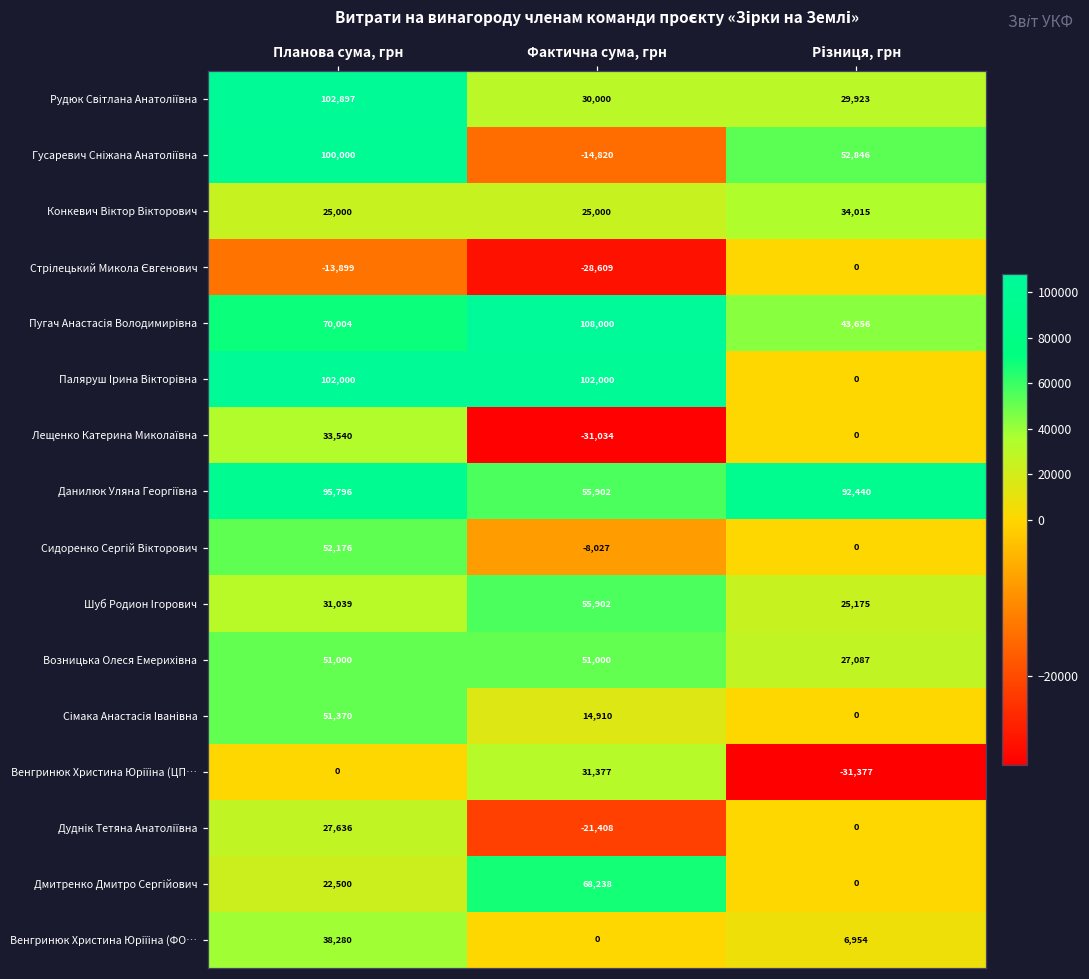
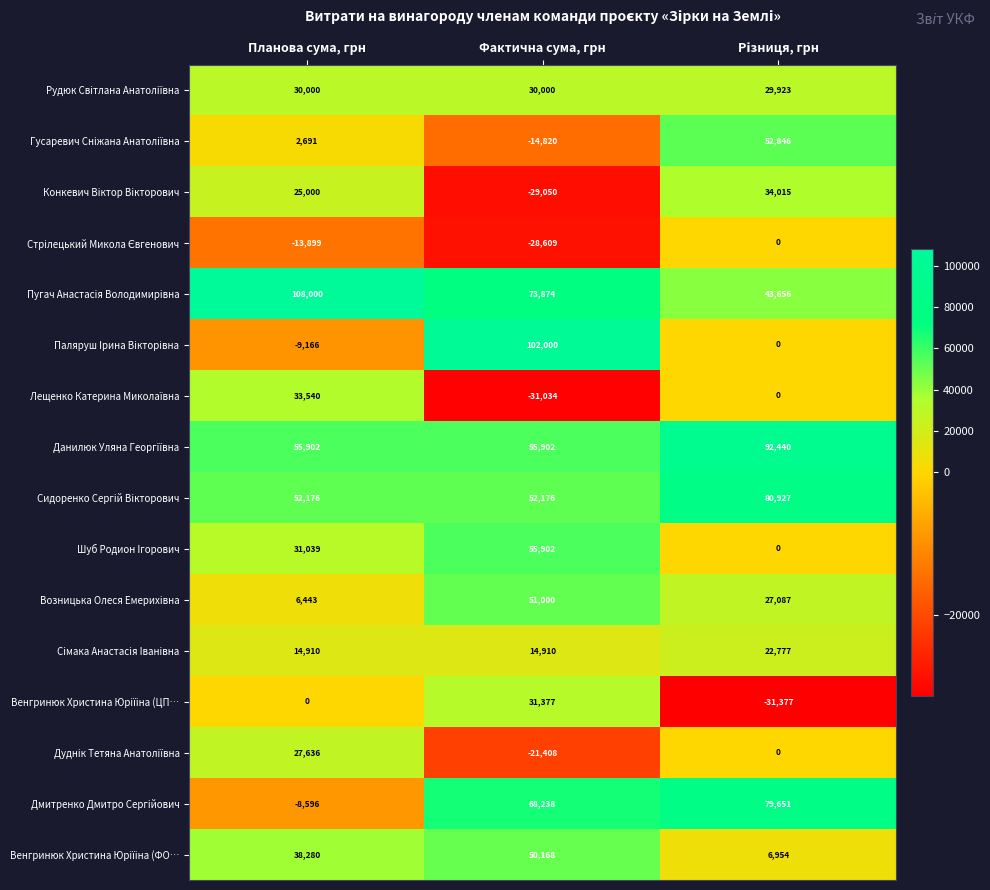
Рудюк Світлана Анатоліївна, Планова сума, грн: 102,897 -> 30,000
Гусаревич Сніжана Анатоліївна, Планова сума, грн: 100,000 -> 2,691
Конкевич Віктор Вікторович, Фактична сума, грн: 25,000 -> -29,050
Пугач Анастасія Володимирівна, Планова сума, грн: 70,004 -> 108,000
Пугач Анастасія Володимирівна, Фактична сума, грн: 108,000 -> 73,874
Паляруш Ірина Вікторівна, Планова сума, грн: 102,000 -> -9,166
Данилюк Уляна Георгіївна, Планова сума, грн: 95,796 -> 55,902
Сидоренко Сергій Вікторович, Фактична сума, грн: -8,027 -> 52,176
Сидоренко Сергій Вікторович, Різниця, грн: 0 -> 80,927
Шуб Родион Ігорович, Різниця, грн: 25,175 -> 0
Возницька Олеся Емерихівна, Планова сума, грн: 51,000 -> 6,443
Сімака Анастасія Іванівна, Планова сума, грн: 51,370 -> 14,910
Сімака Анастасія Іванівна, Різниця, грн: 0 -> 22,777
Дмитренко Дмитро Сергійович, Планова сума, грн: 22,500 -> -8,596
Дмитренко Дмитро Сергійович, Різниця, грн: 0 -> 79,651
Венгринюк Христина Юріїіна (ФО…, Фактична сума, грн: 0 -> 50,168
